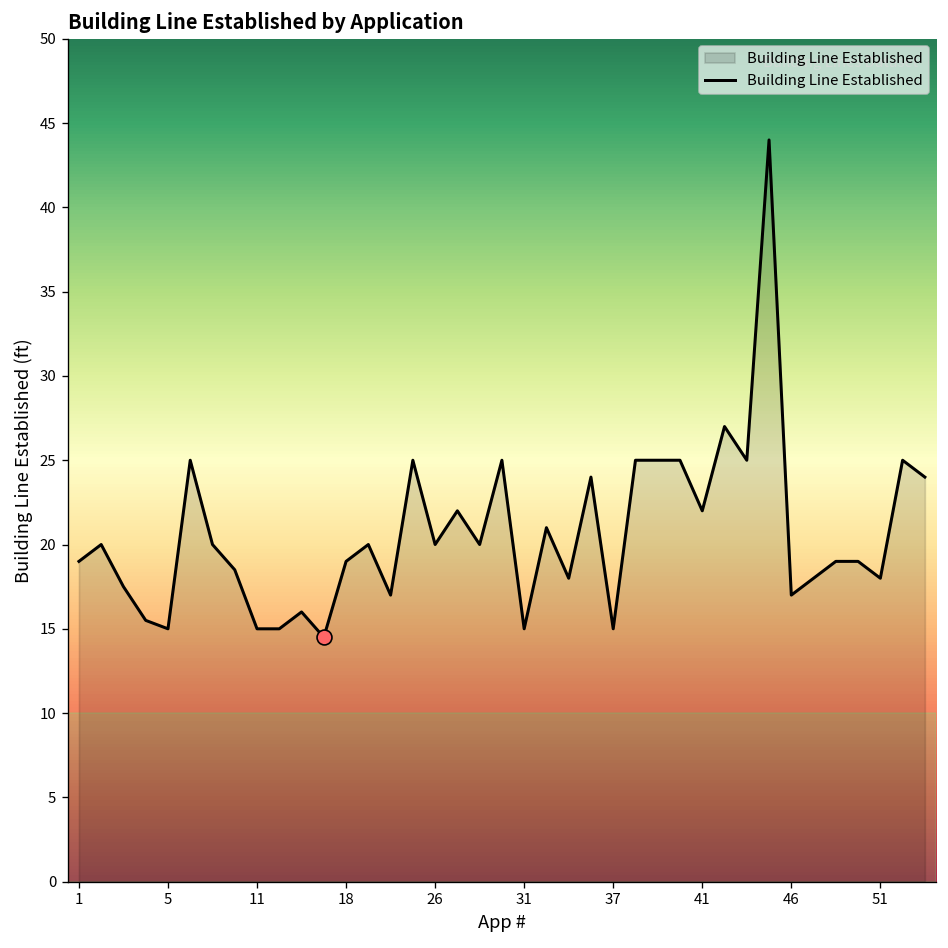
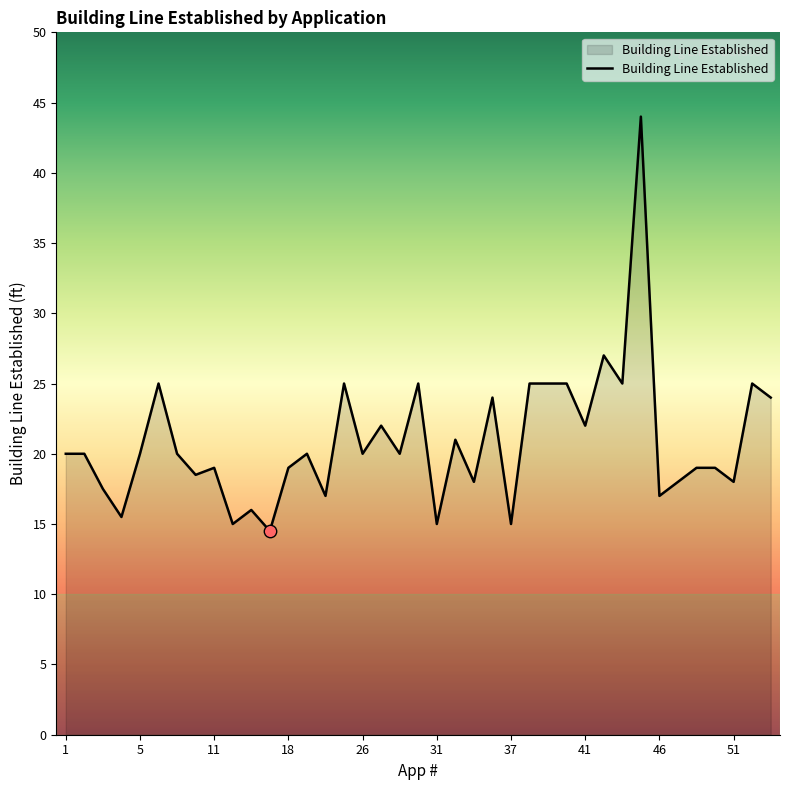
Building Line Established, 1: 19 -> 20
Building Line Established, 5: 15 -> 20
Building Line Established, 11: 15 -> 19
